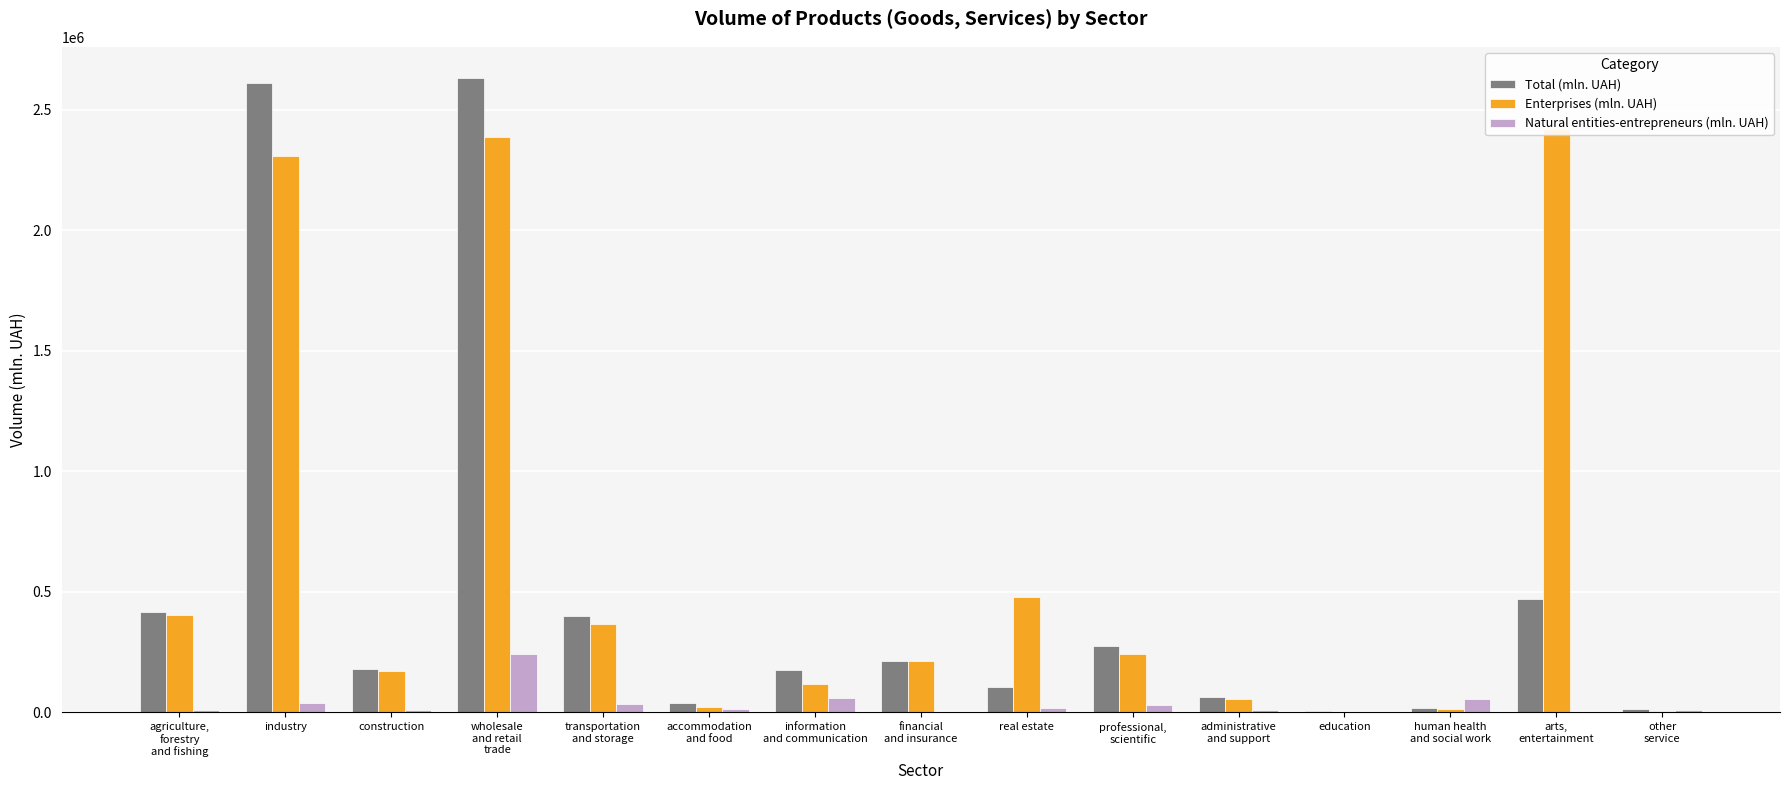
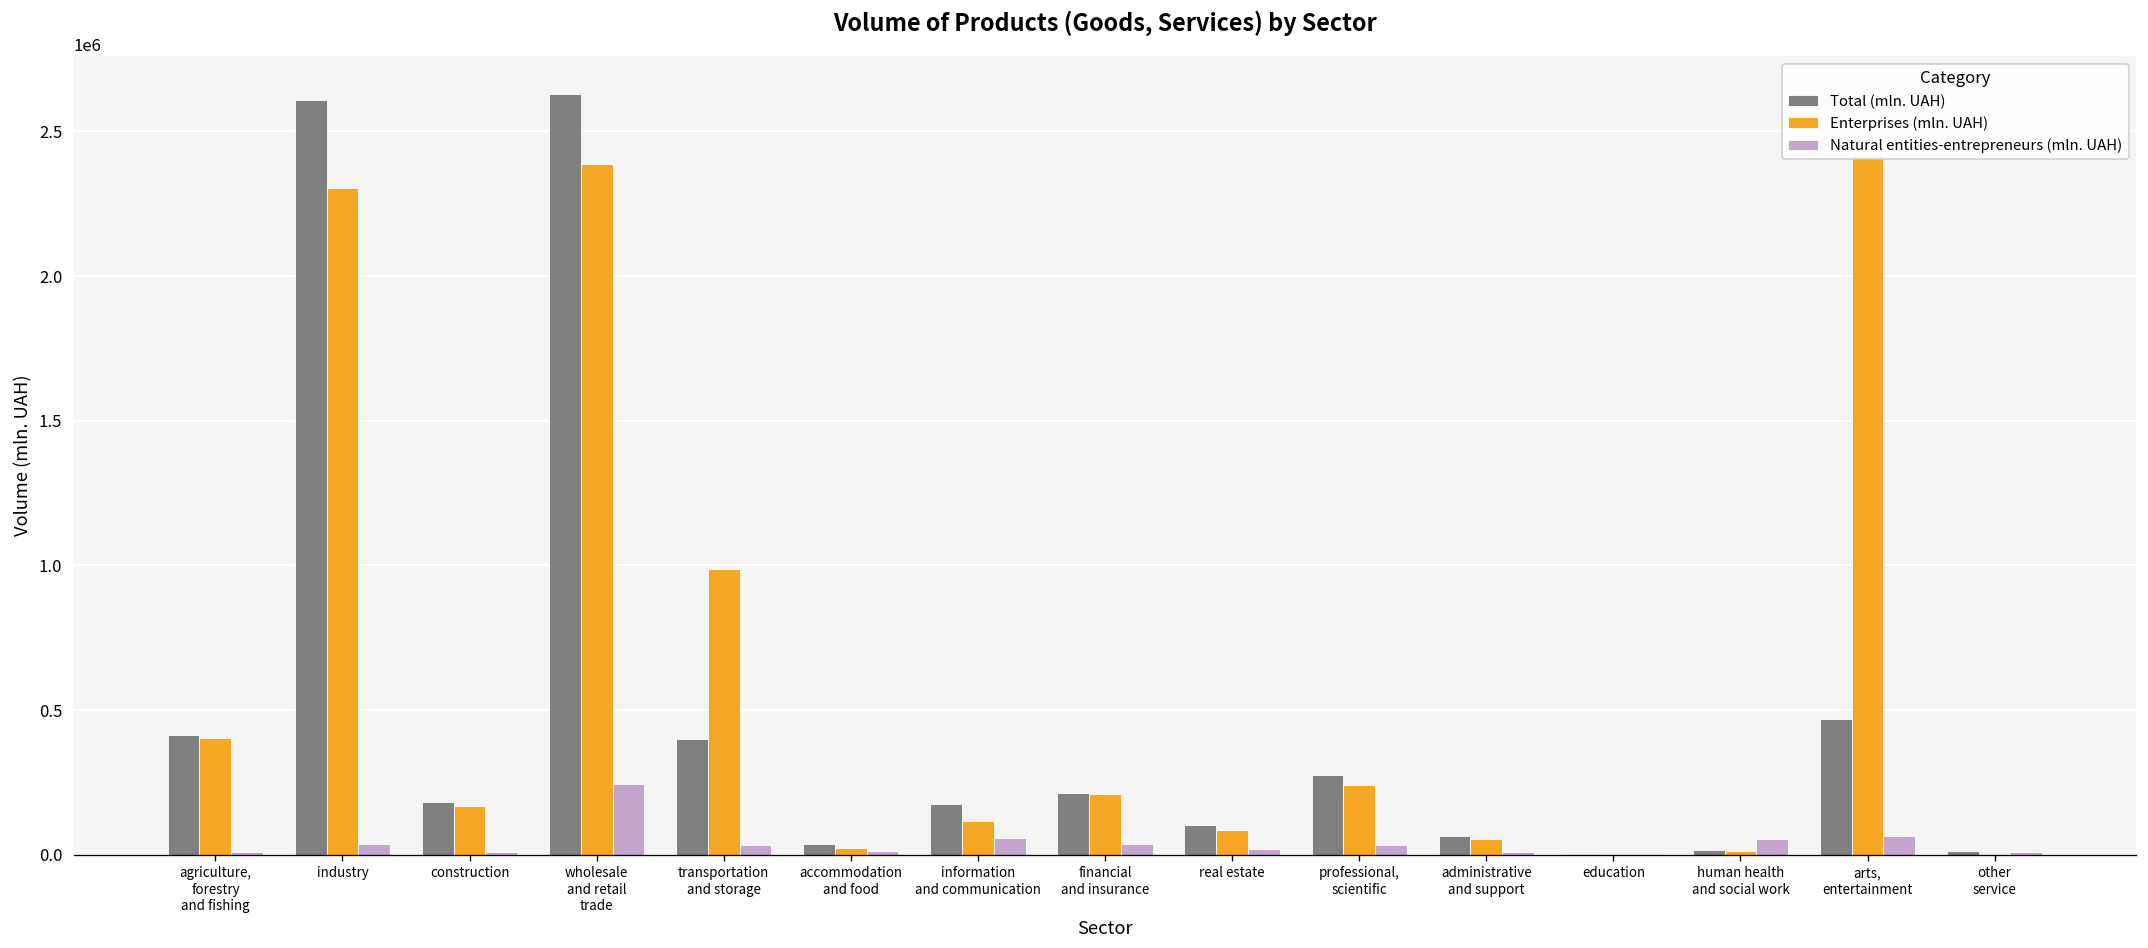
Enterprises (mln. UAH), transportation and storage: 370000 -> 990000
Natural entities-entrepreneurs (mln. UAH), financial and insurance: 0 -> 40000
Enterprises (mln. UAH), real estate: 480000 -> 90000
Natural entities-entrepreneurs (mln. UAH), arts, entertainment: 0 -> 60000
